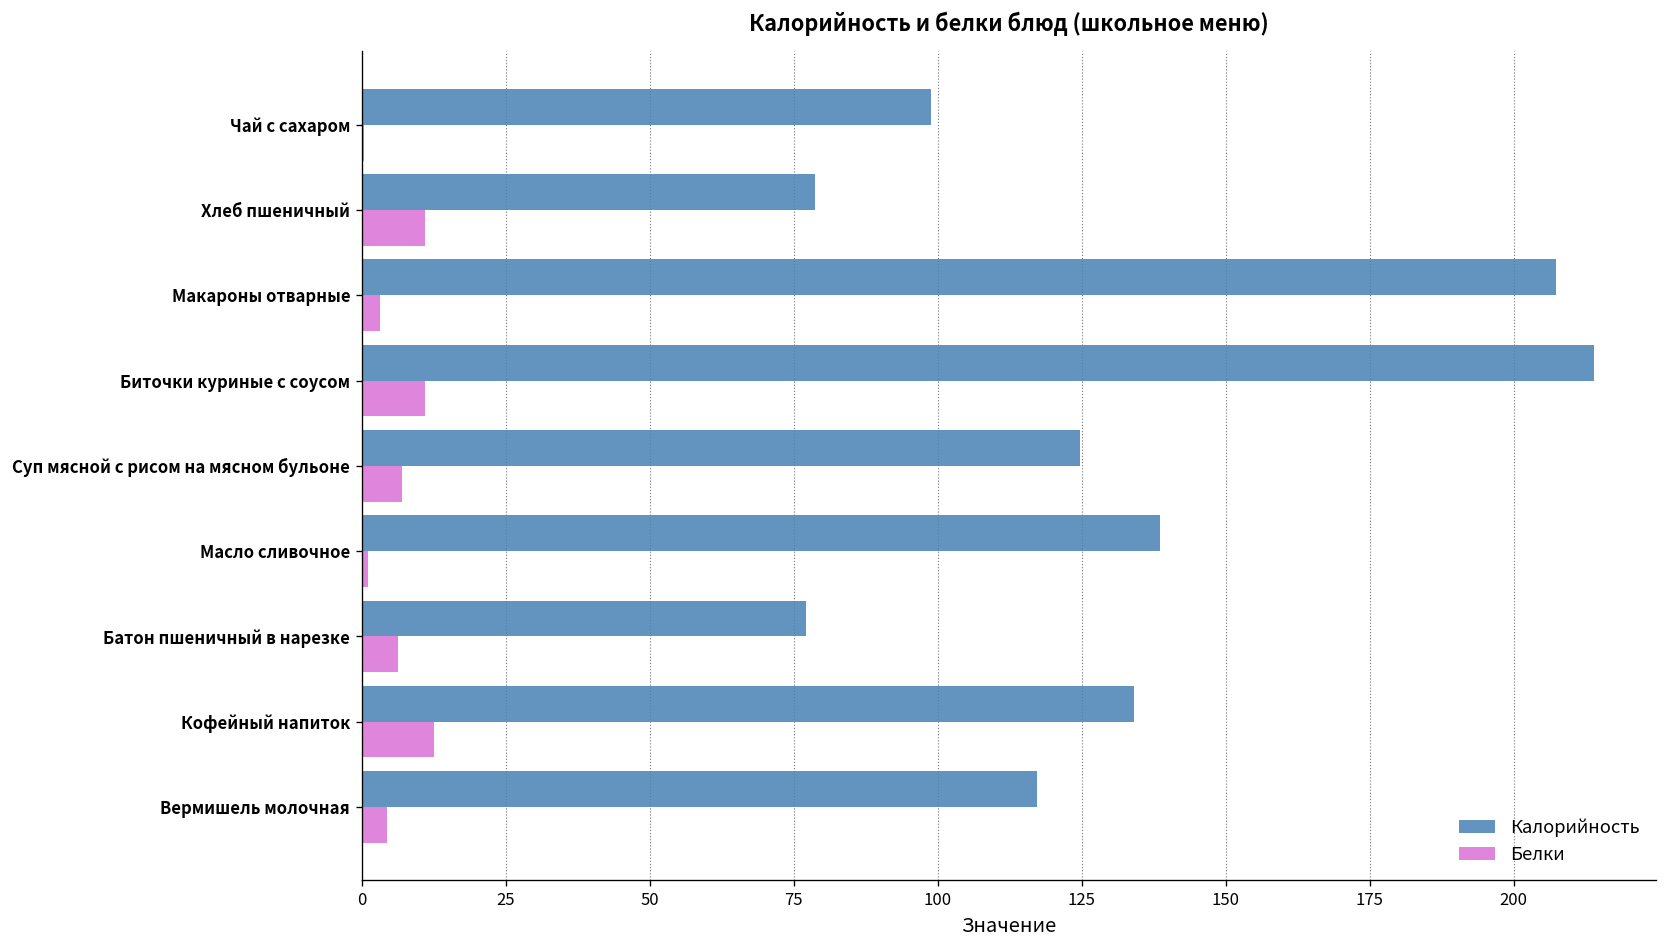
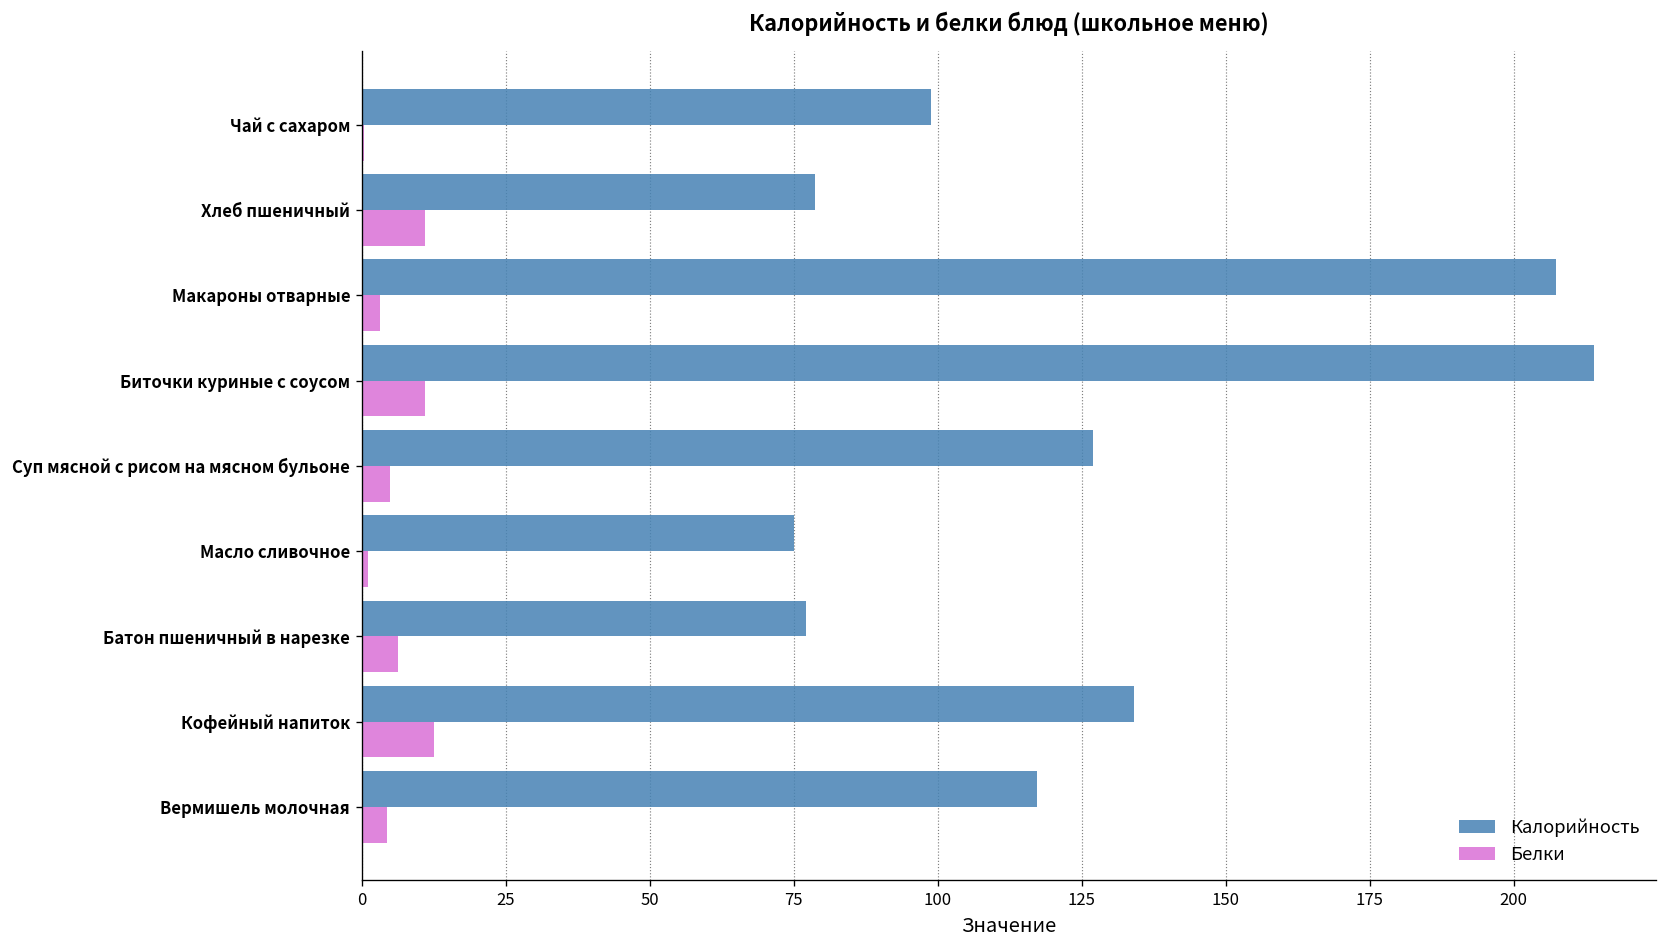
Калорийность, Суп мясной с рисом на мясном бульоне: 125 -> 127
Белки, Суп мясной с рисом на мясном бульоне: 7 -> 5
Калорийность, Масло сливочное: 139 -> 75
